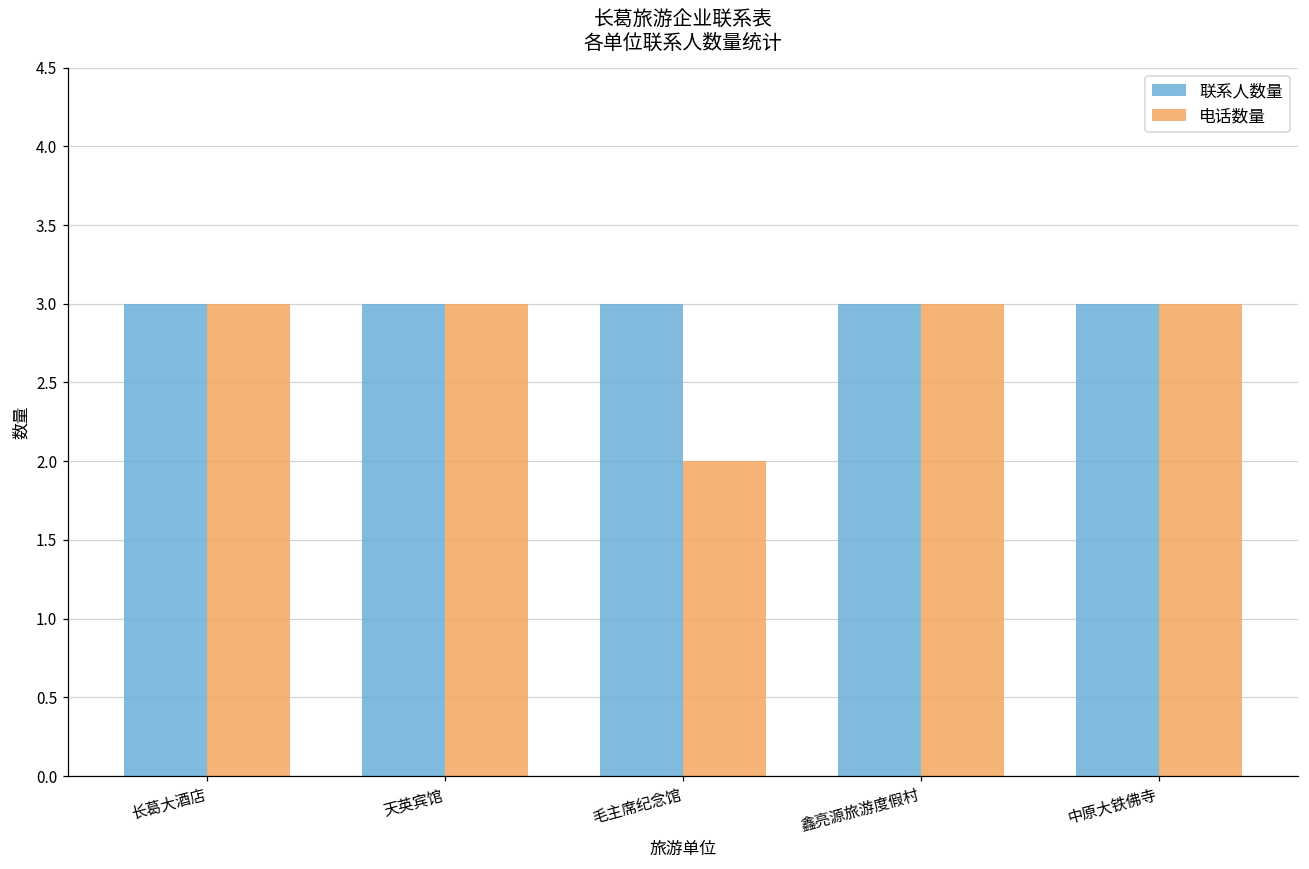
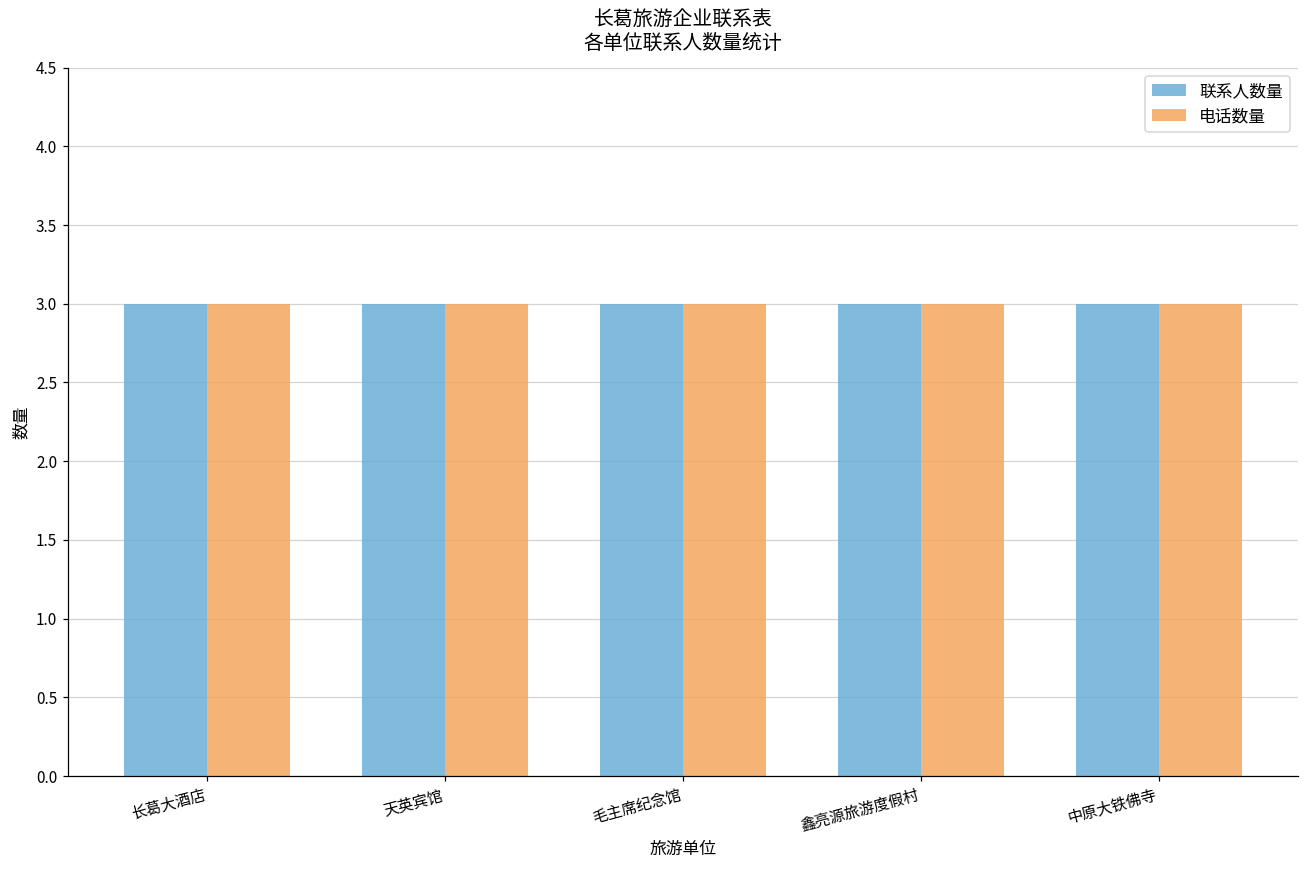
电话数量, 毛主席纪念馆: 2 -> 3
